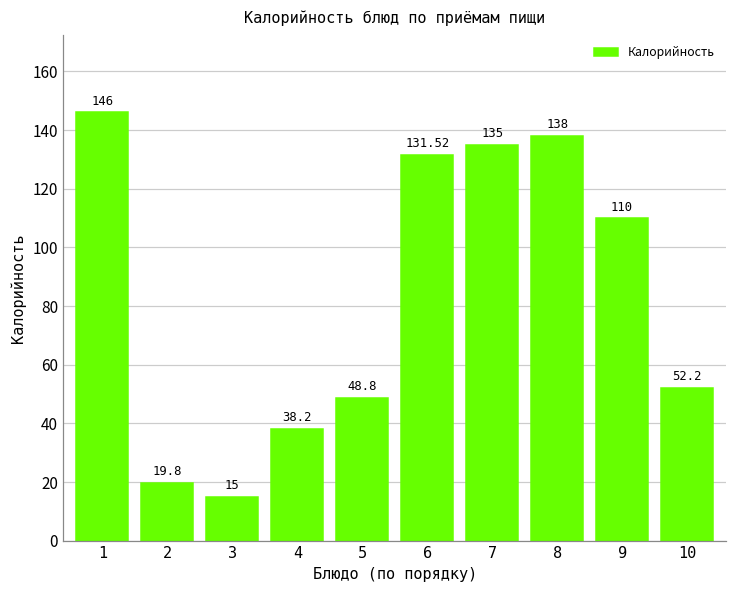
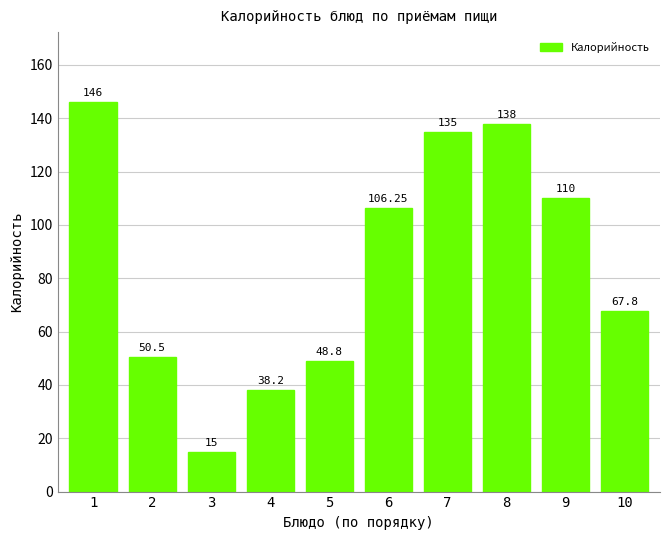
2: 19.8 -> 50.5
6: 131.52 -> 106.25
10: 52.2 -> 67.8
